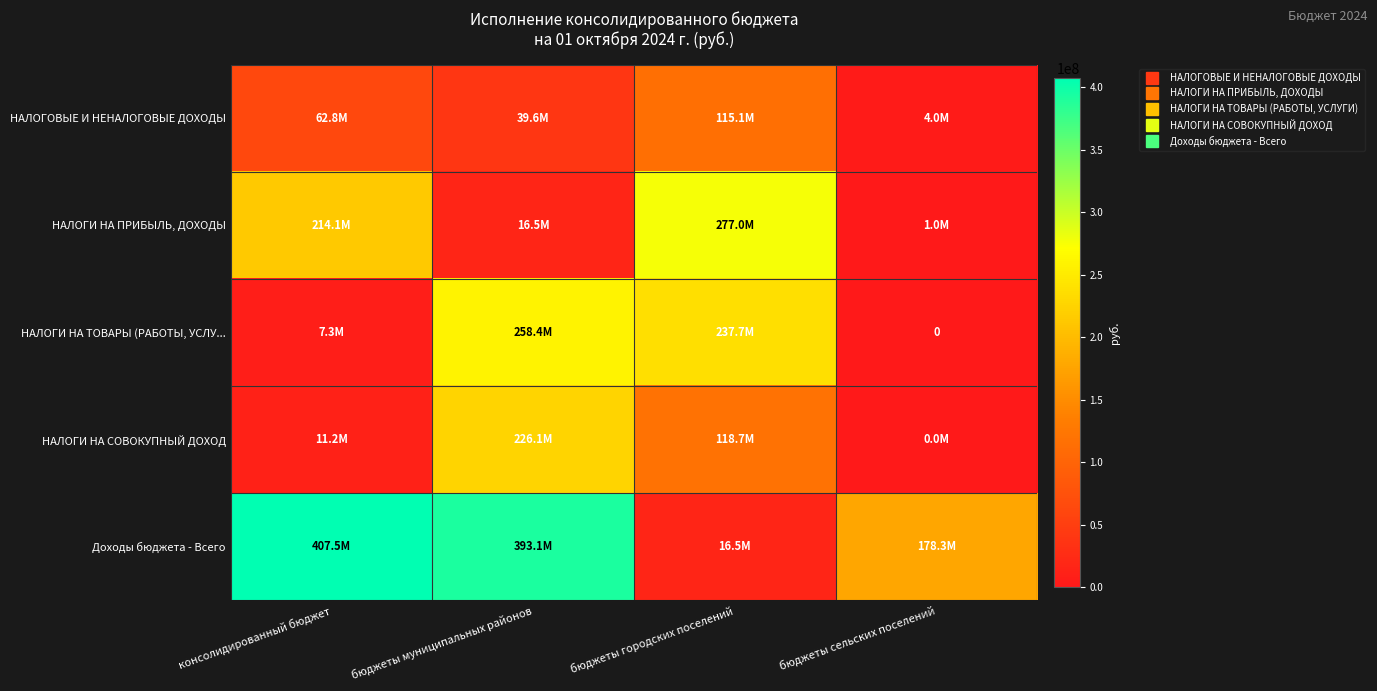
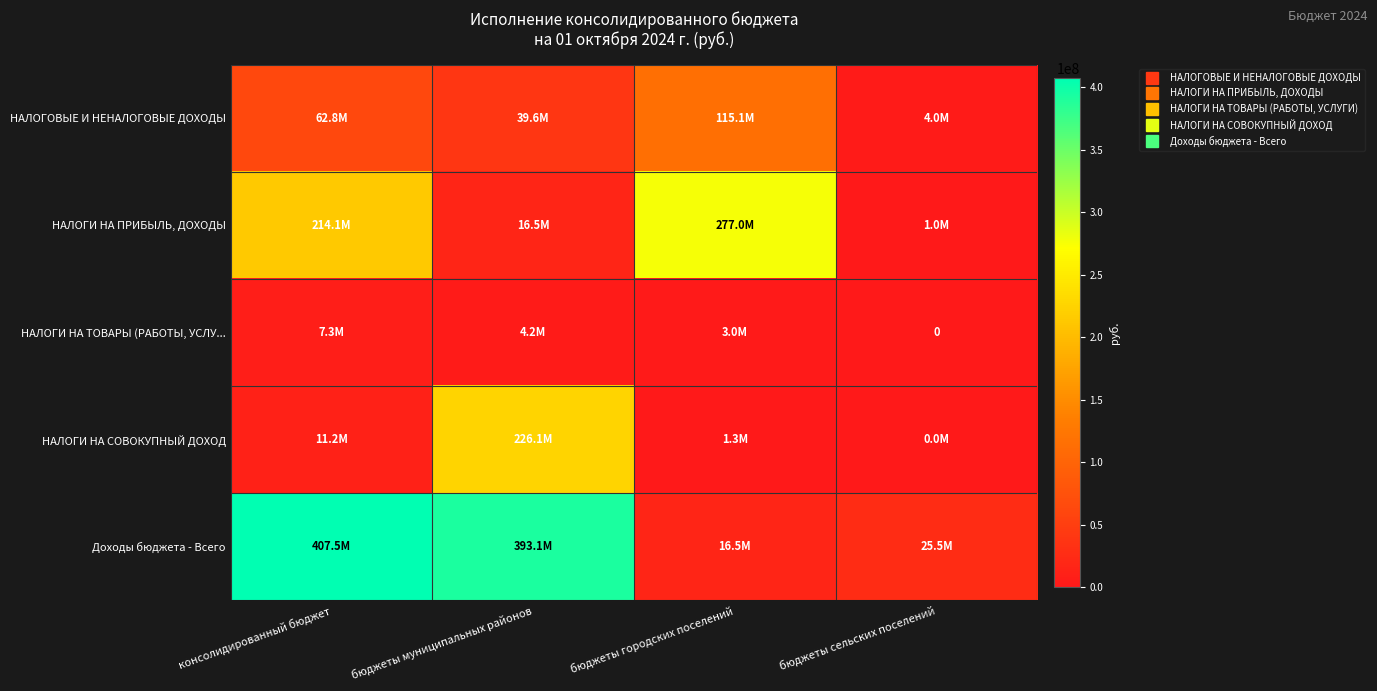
НАЛОГИ НА ТОВАРЫ (РАБОТЫ, УСЛУ..., бюджеты муниципальных районов: 258.4M -> 4.2M
НАЛОГИ НА ТОВАРЫ (РАБОТЫ, УСЛУ..., бюджеты городских поселений: 237.7M -> 3.0M
НАЛОГИ НА СОВОКУПНЫЙ ДОХОД, бюджеты городских поселений: 118.7M -> 1.3M
Доходы бюджета - Всего, бюджеты сельских поселений: 178.3M -> 25.5M
